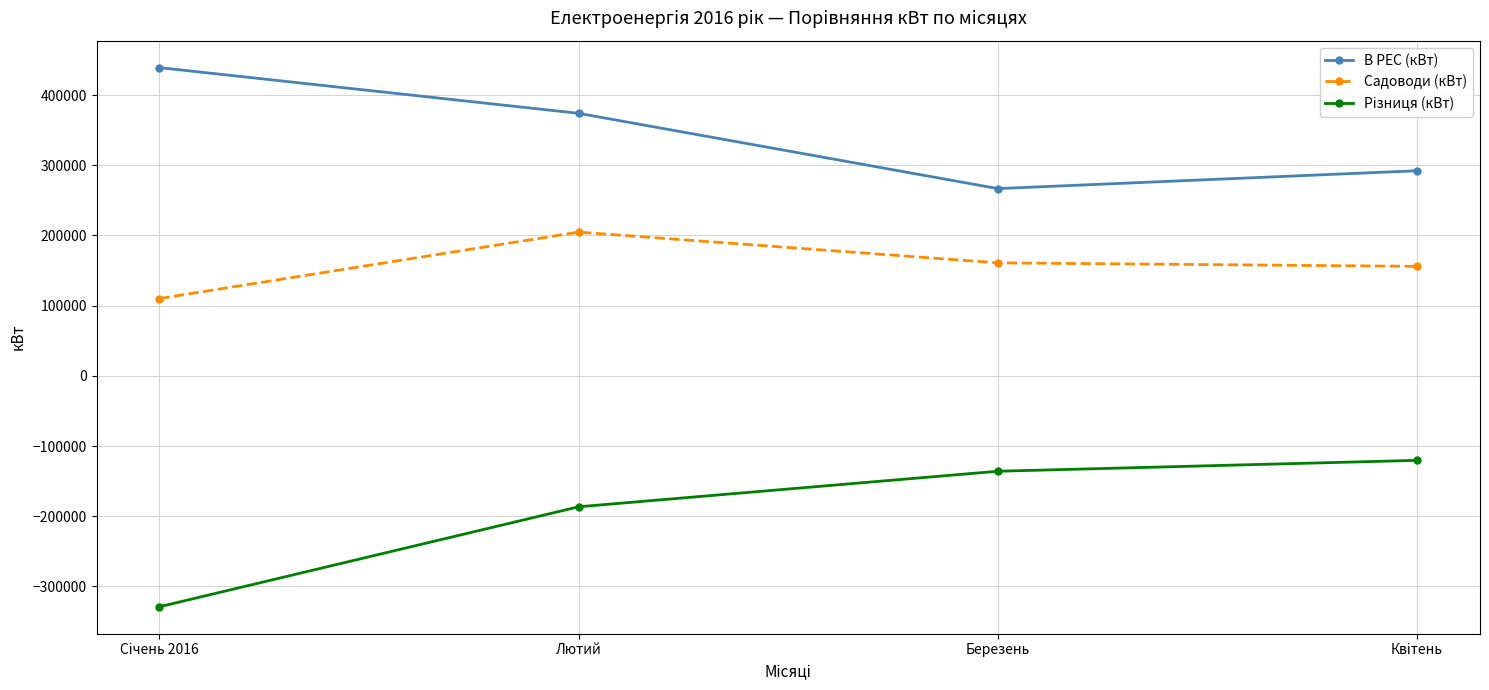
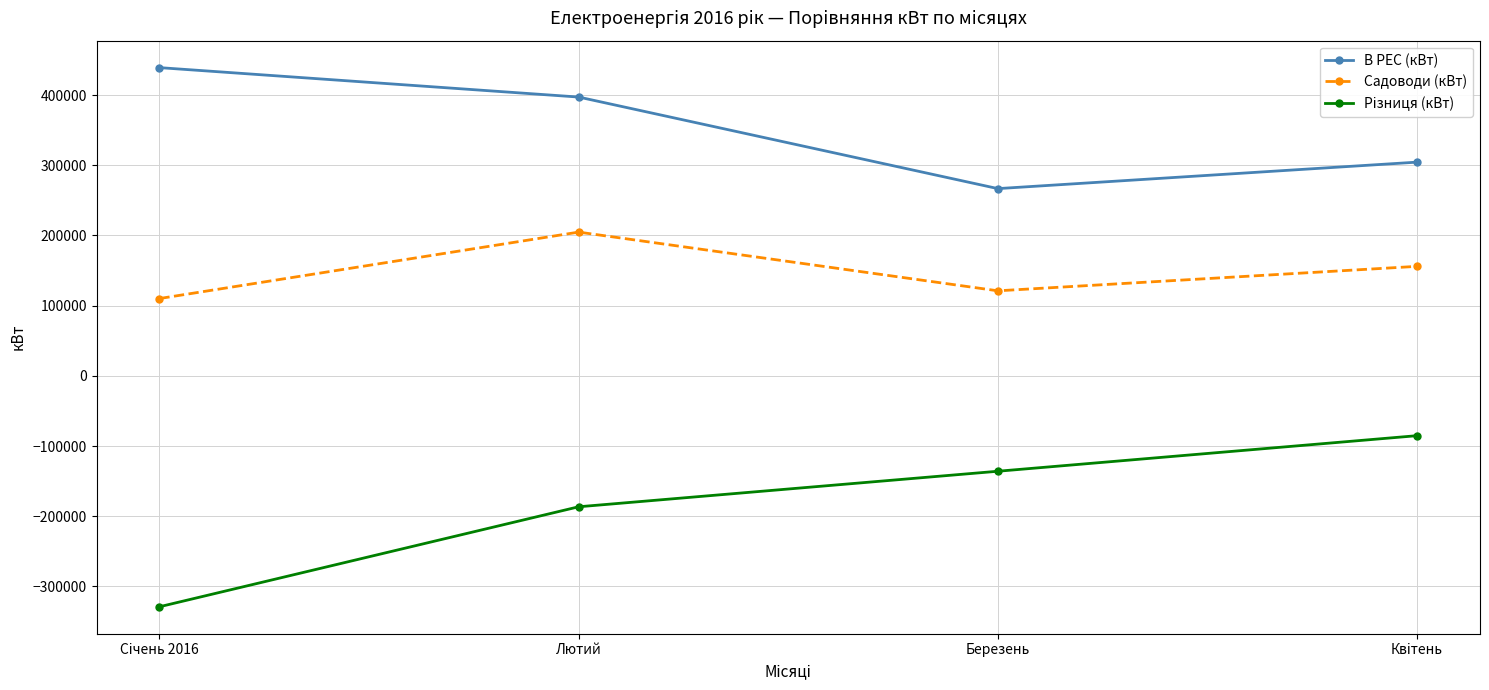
В РЕС (кВт), Лютий: 370000 -> 400000
Садоводи (кВт), Березень: 160000 -> 120000
В РЕС (кВт), Квітень: 290000 -> 300000
Різниця (кВт), Квітень: -120000 -> -90000
